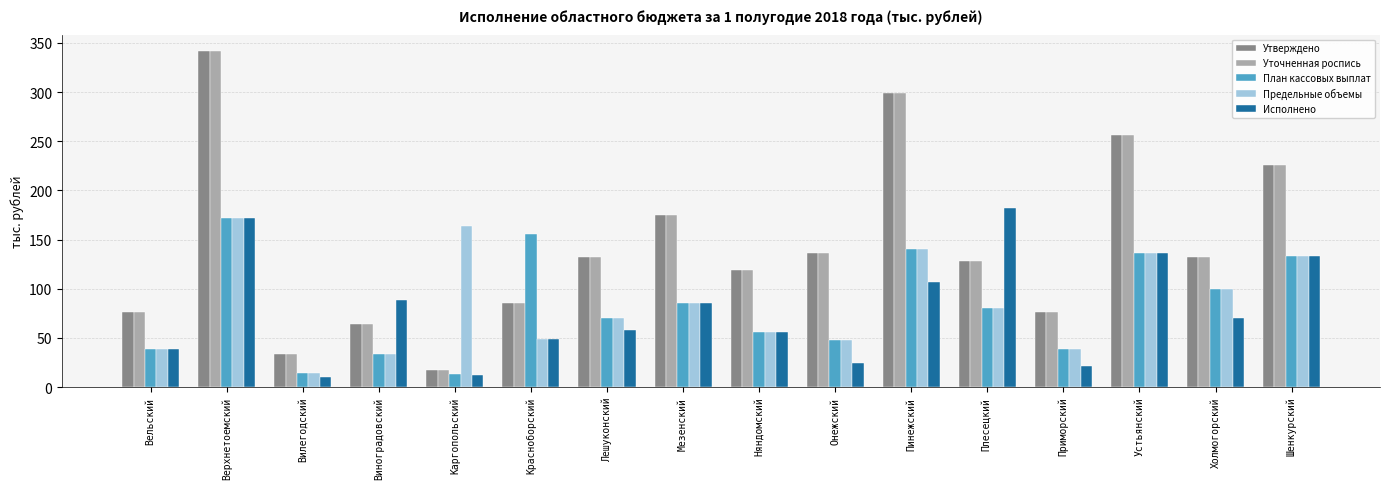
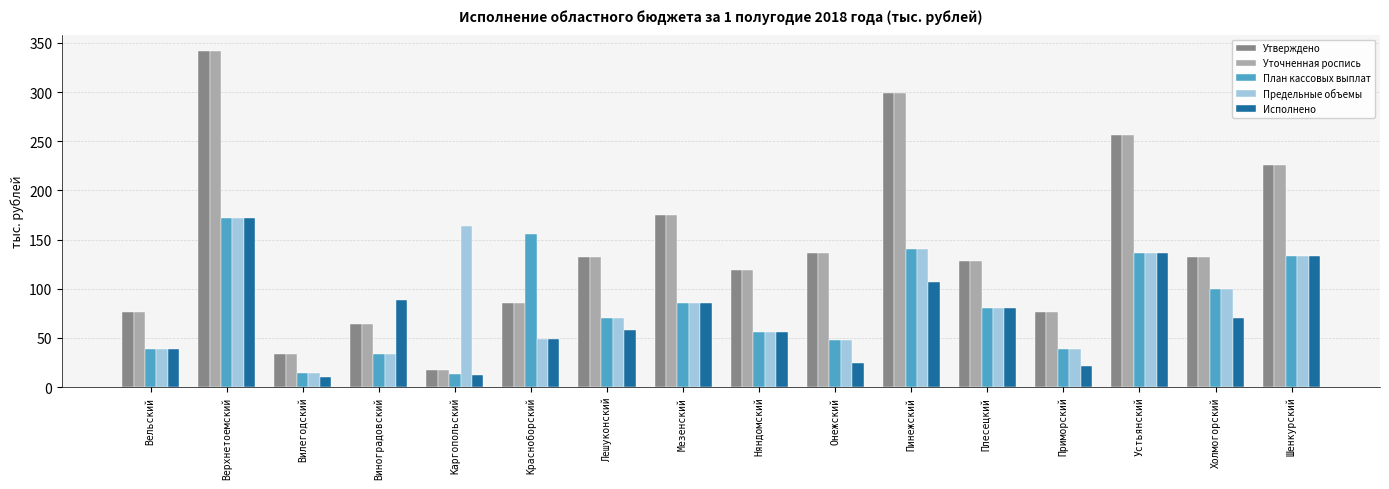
Исполнено, Плесецкий: 180 -> 80
